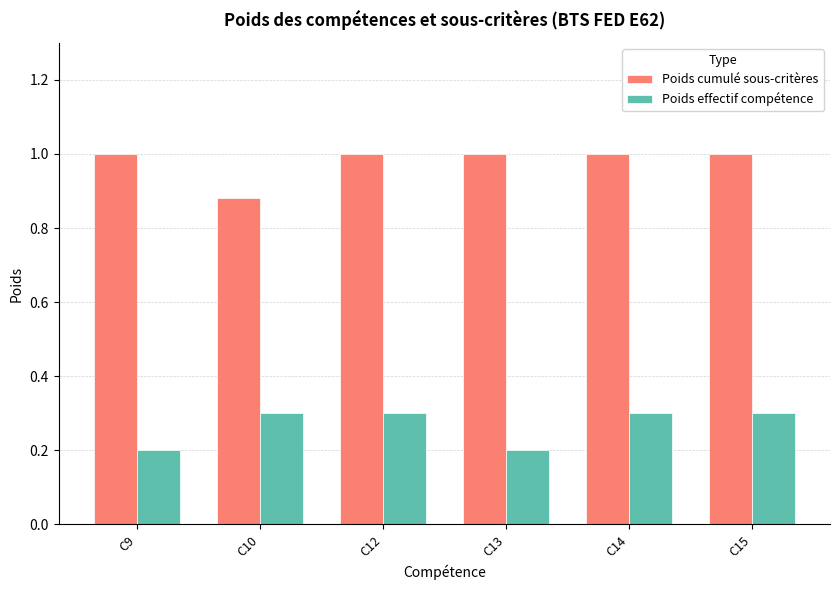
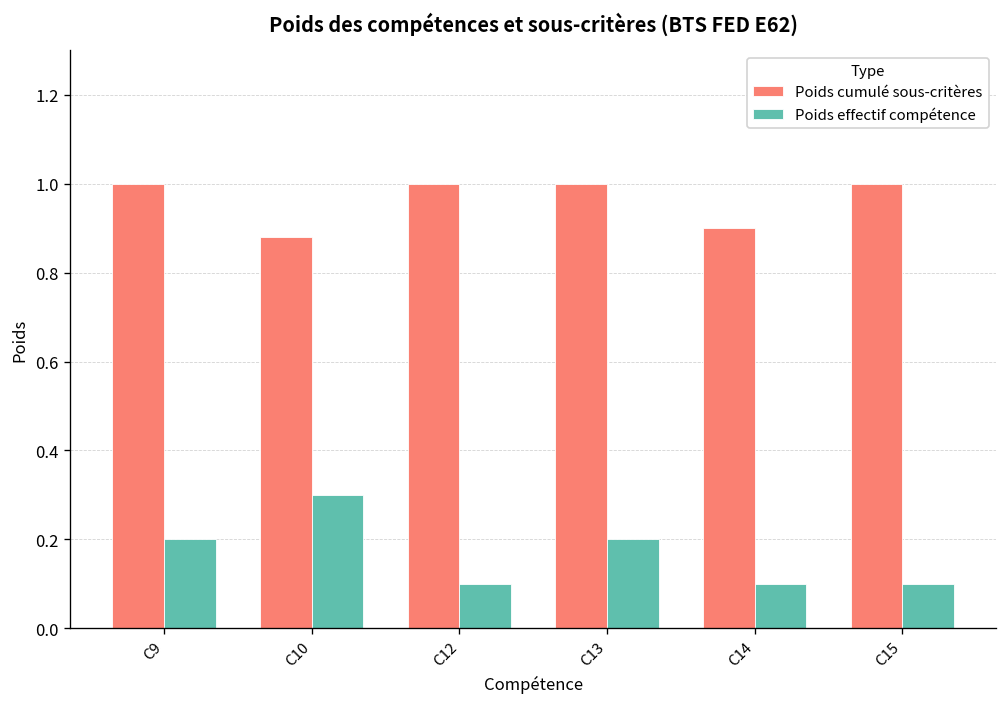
Poids effectif compétence, C12: 0.3 -> 0.1
Poids cumulé sous-critères, C14: 1.0 -> 0.9
Poids effectif compétence, C14: 0.3 -> 0.1
Poids effectif compétence, C15: 0.3 -> 0.1
